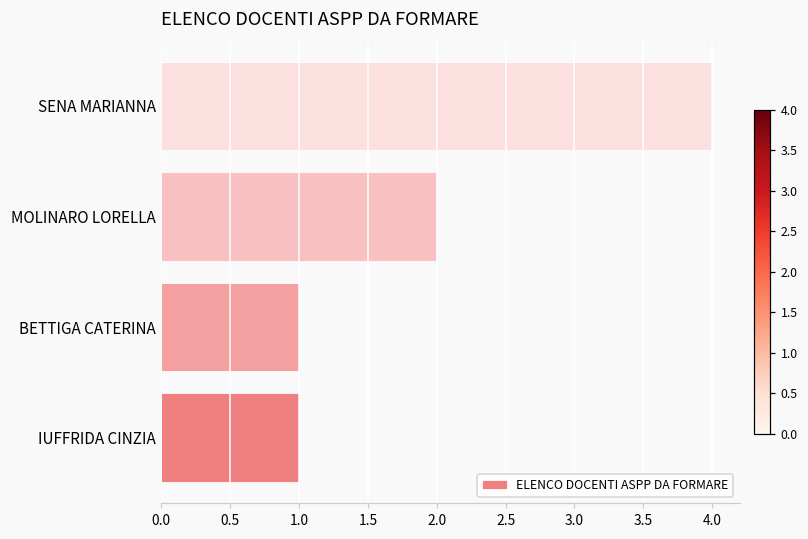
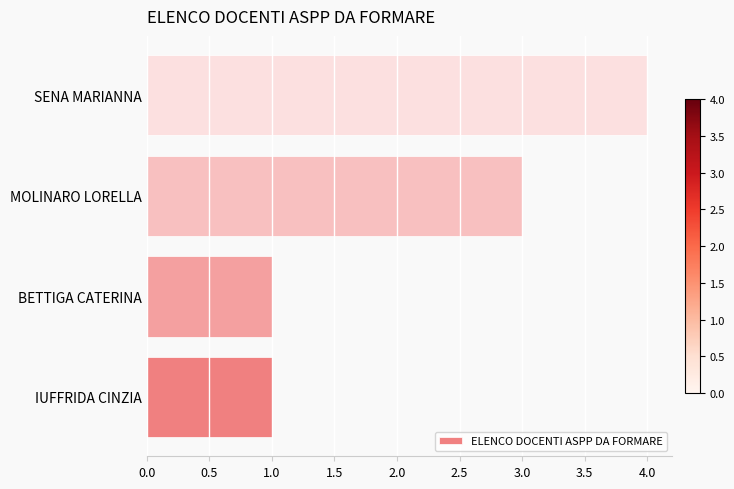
MOLINARO LORELLA: 2 -> 3
